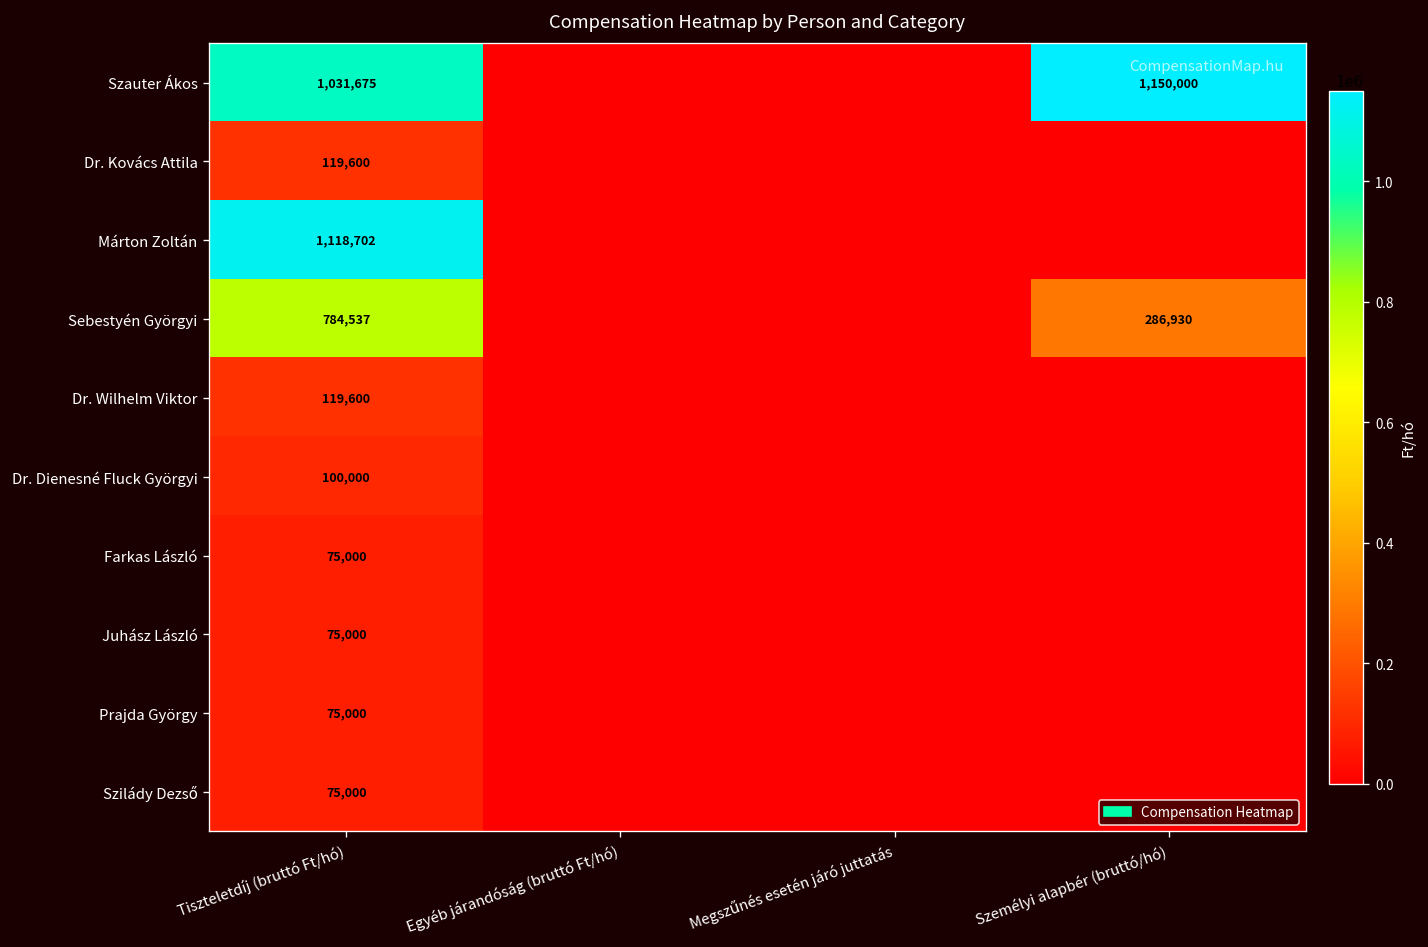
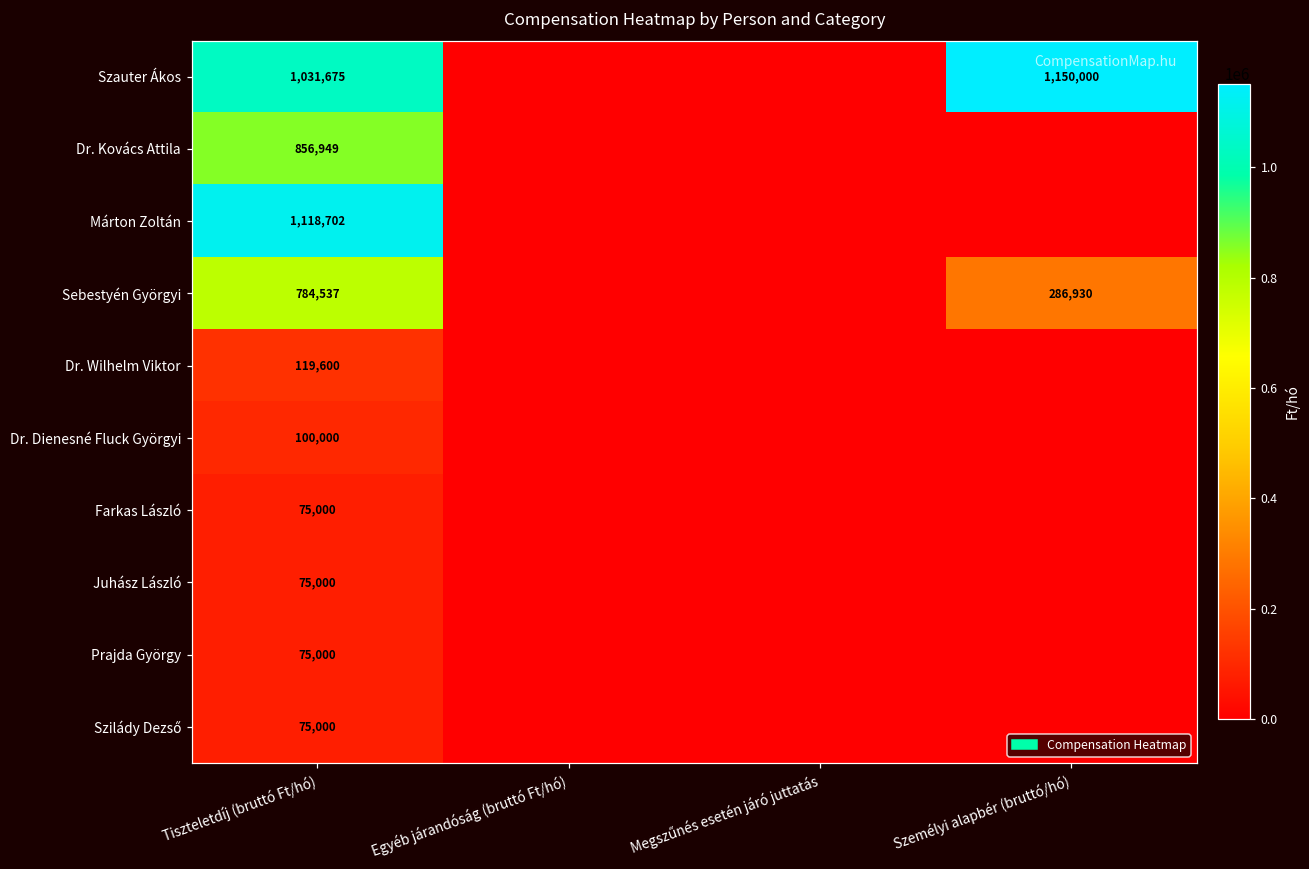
Dr. Kovács Attila, Tiszteletdíj (bruttó Ft/hó): 119,600 -> 856,949
